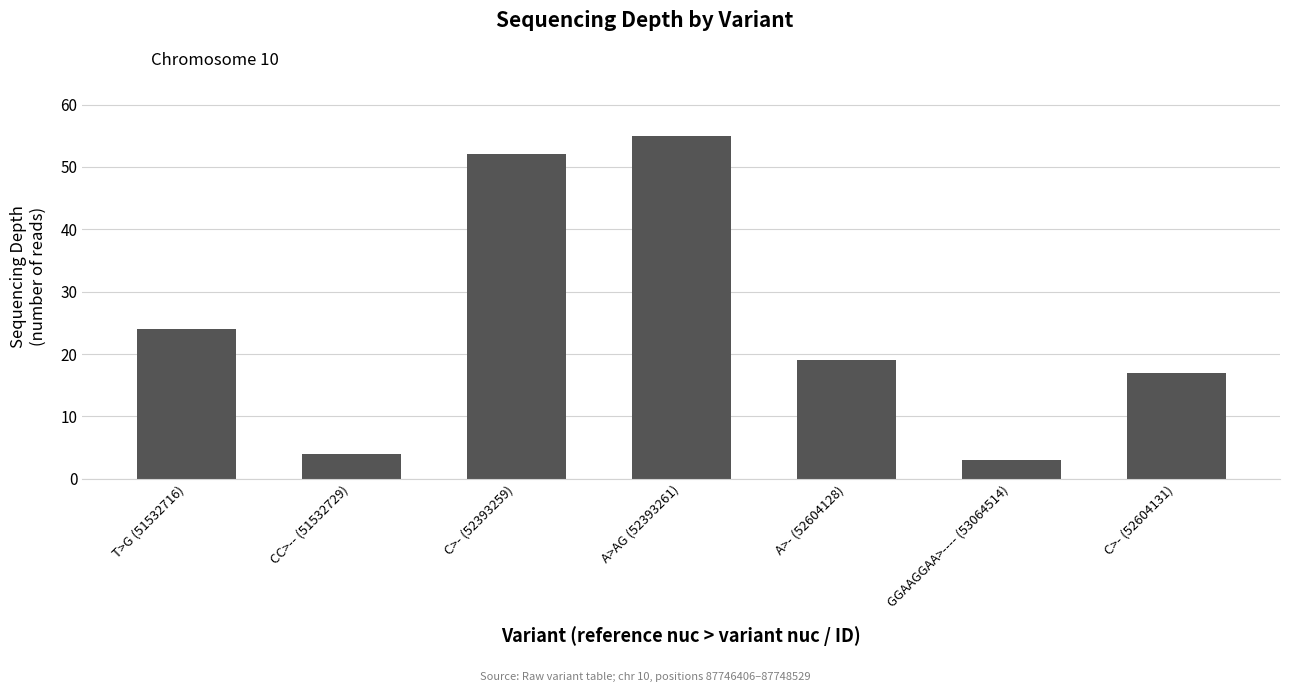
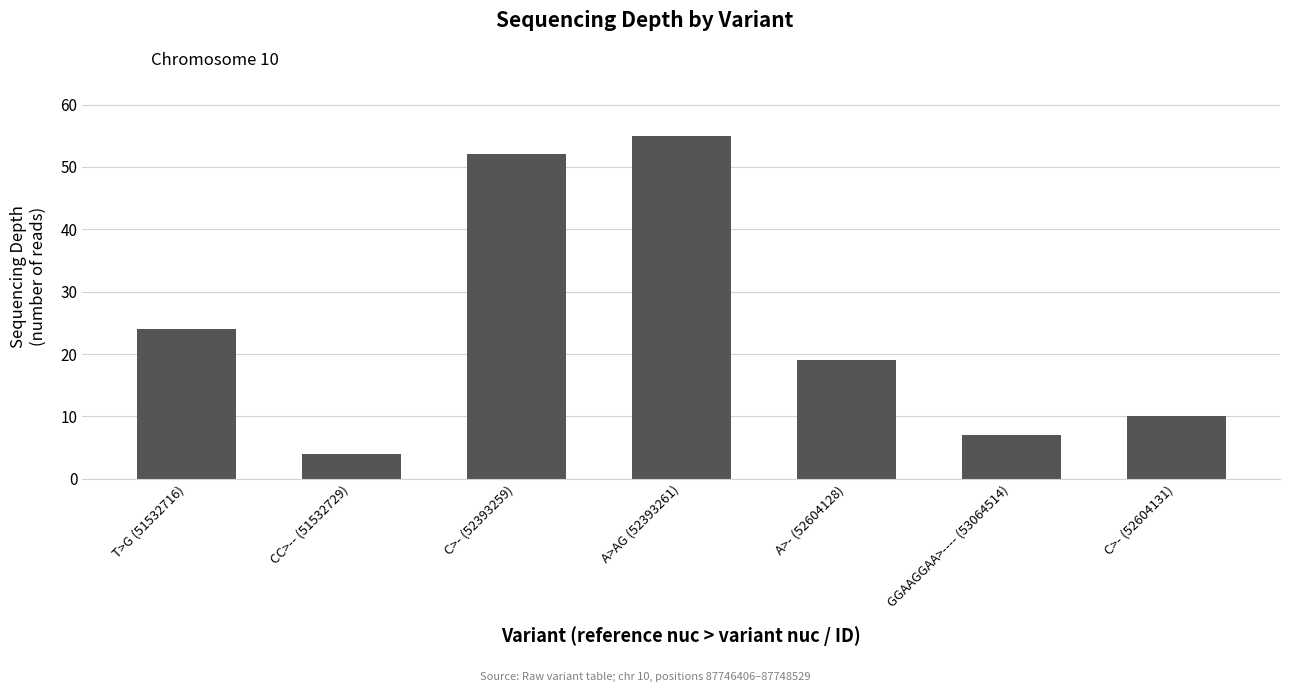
GGAAGGAA>---- (53064514): 3 -> 7
C>- (52604131): 17 -> 10
